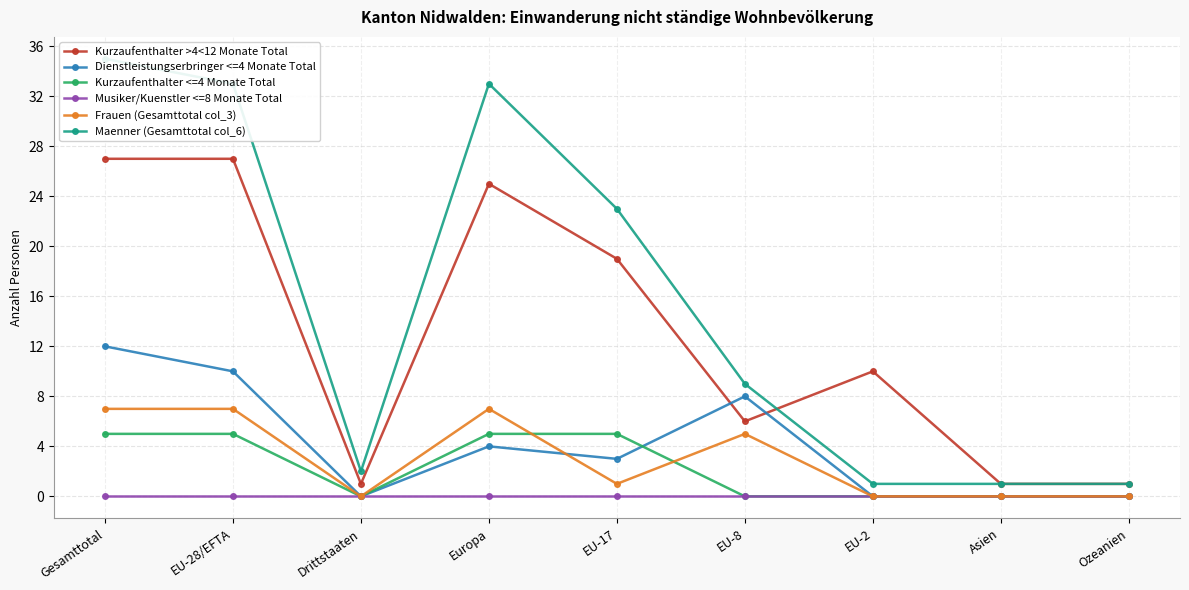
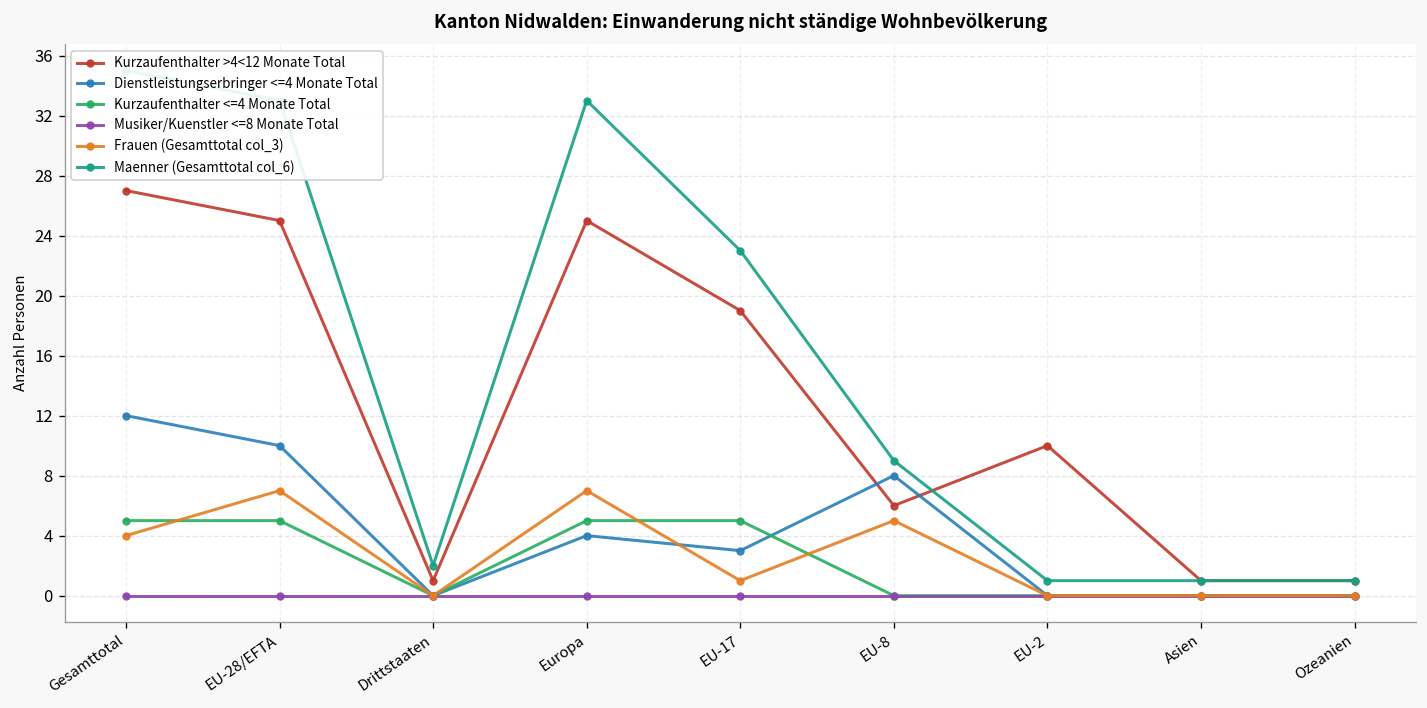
Frauen (Gesamttotal col_3), Gesamttotal: 7 -> 4
Kurzaufenthalter >4<12 Monate Total, EU-28/EFTA: 27 -> 25
